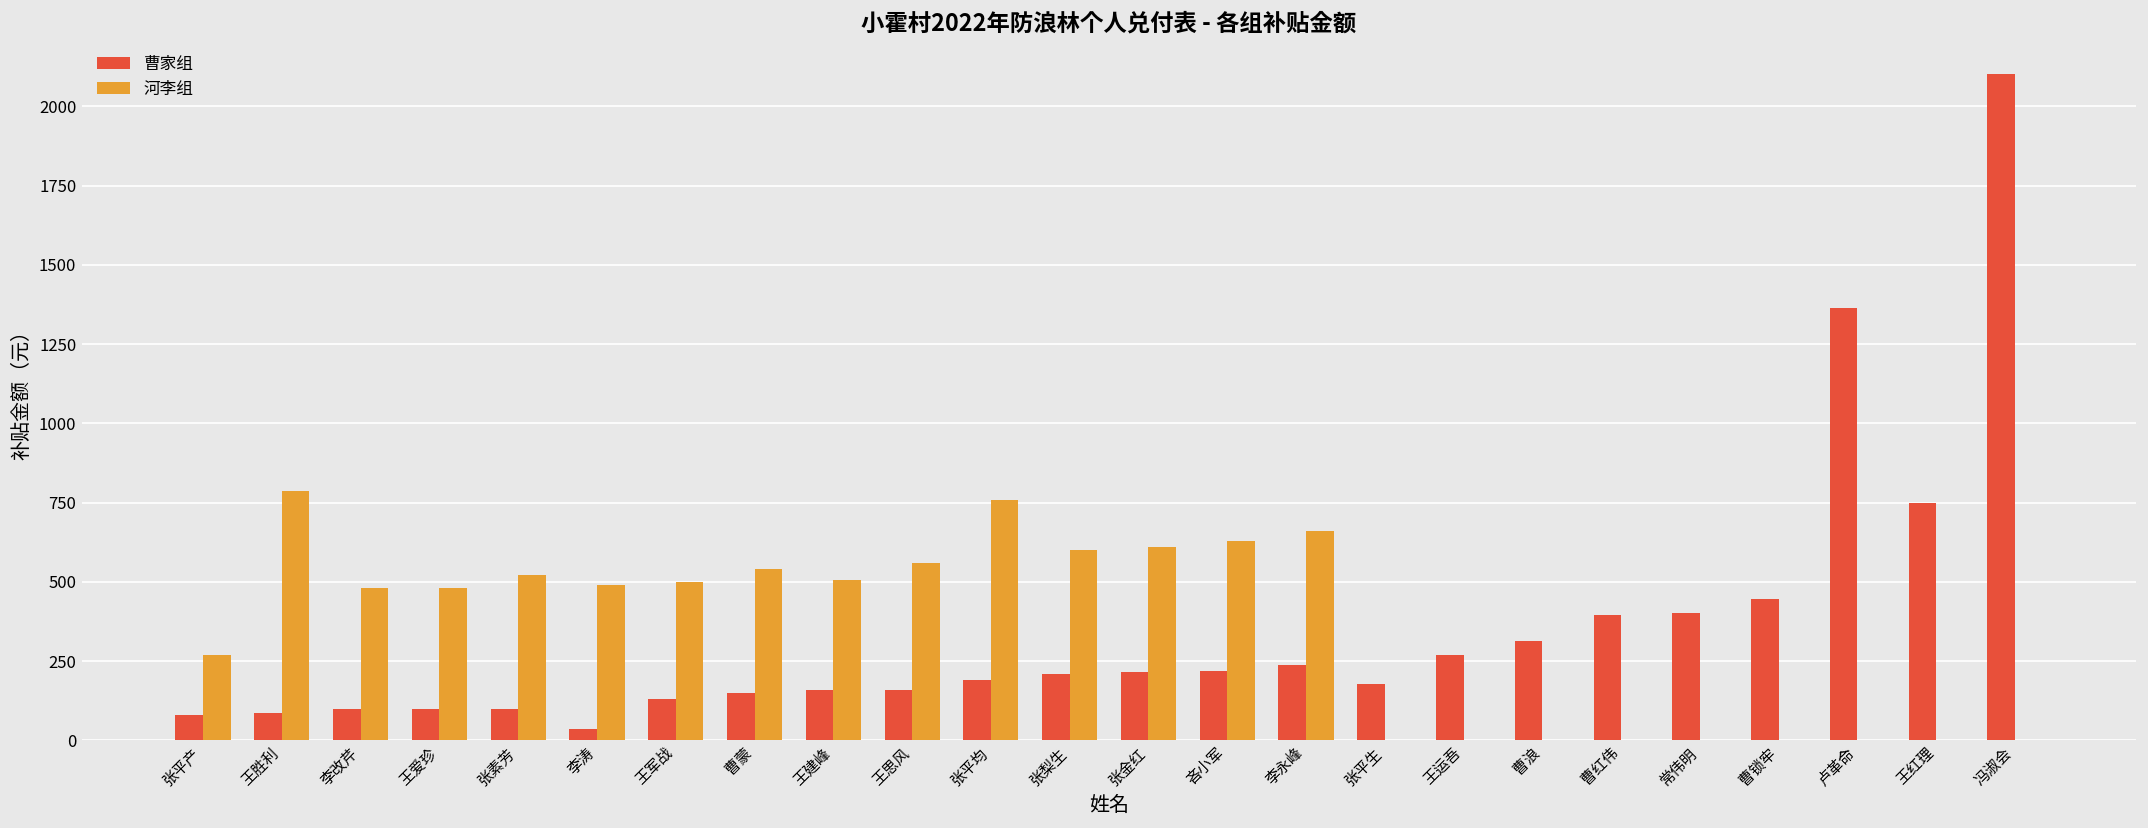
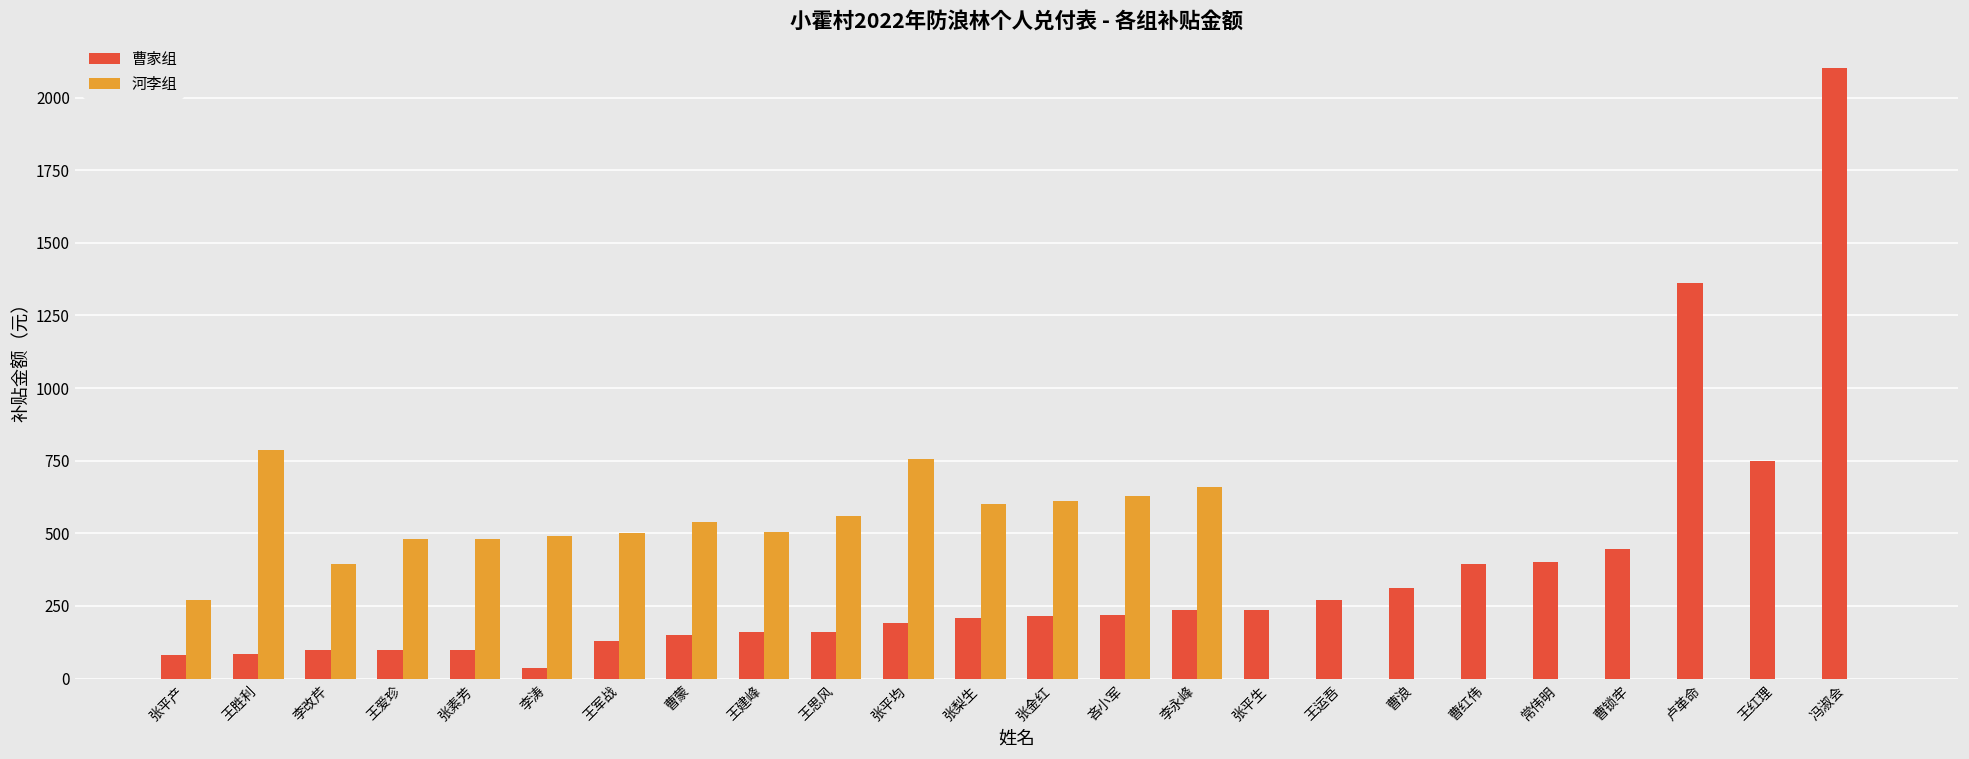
河李组, 李改芹: 480 -> 390
河李组, 张素芳: 520 -> 480
曹家组, 张平生: 180 -> 240
